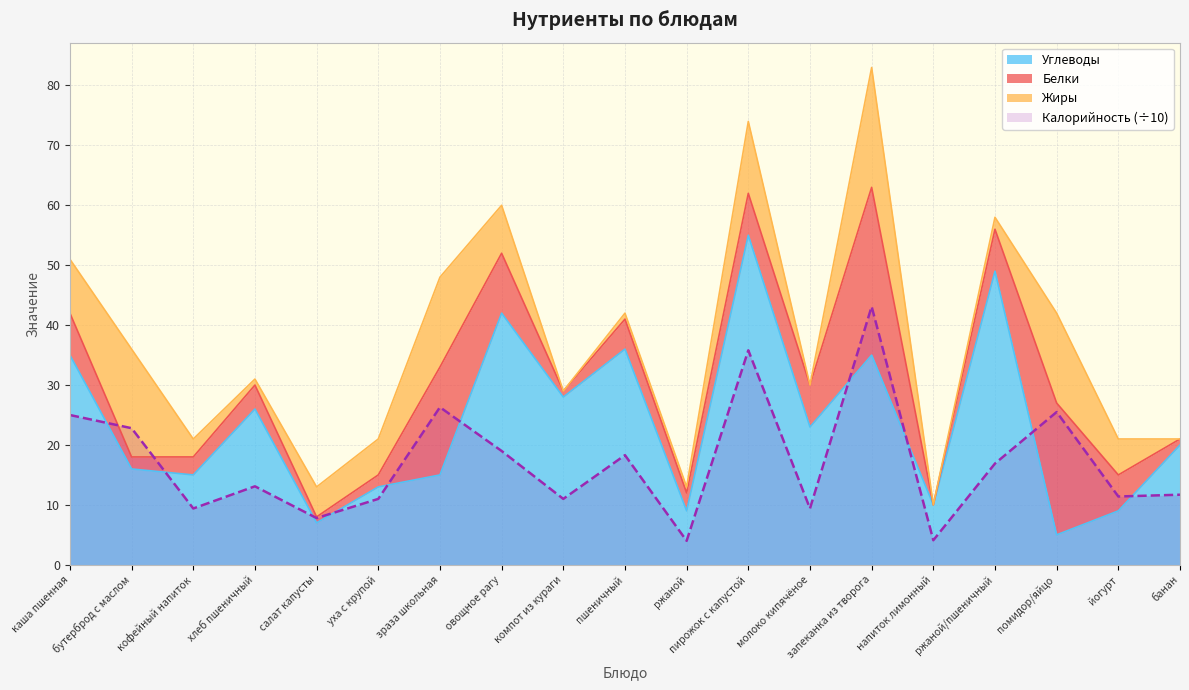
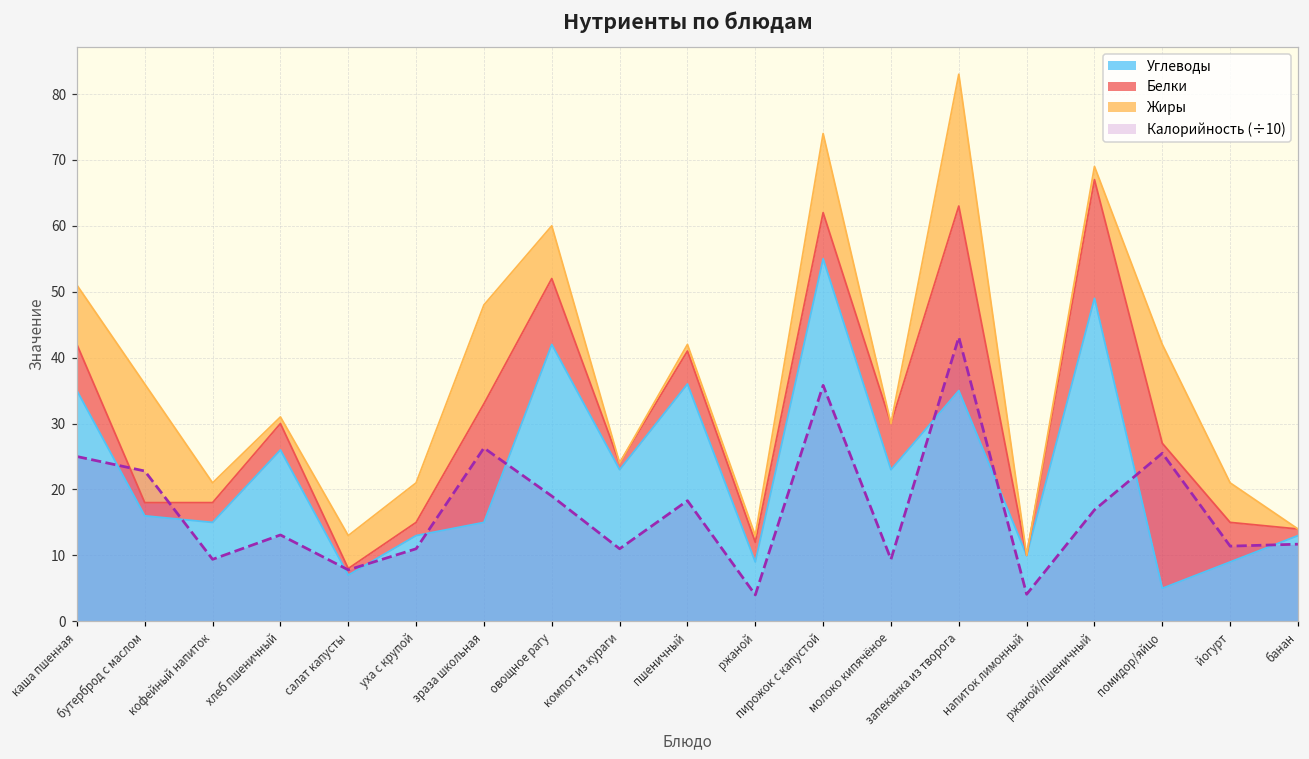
Углеводы, компот из кураги: 28 -> 23
Белки, ржаной/пшеничный: 7 -> 18
Углеводы, банан: 20 -> 13
